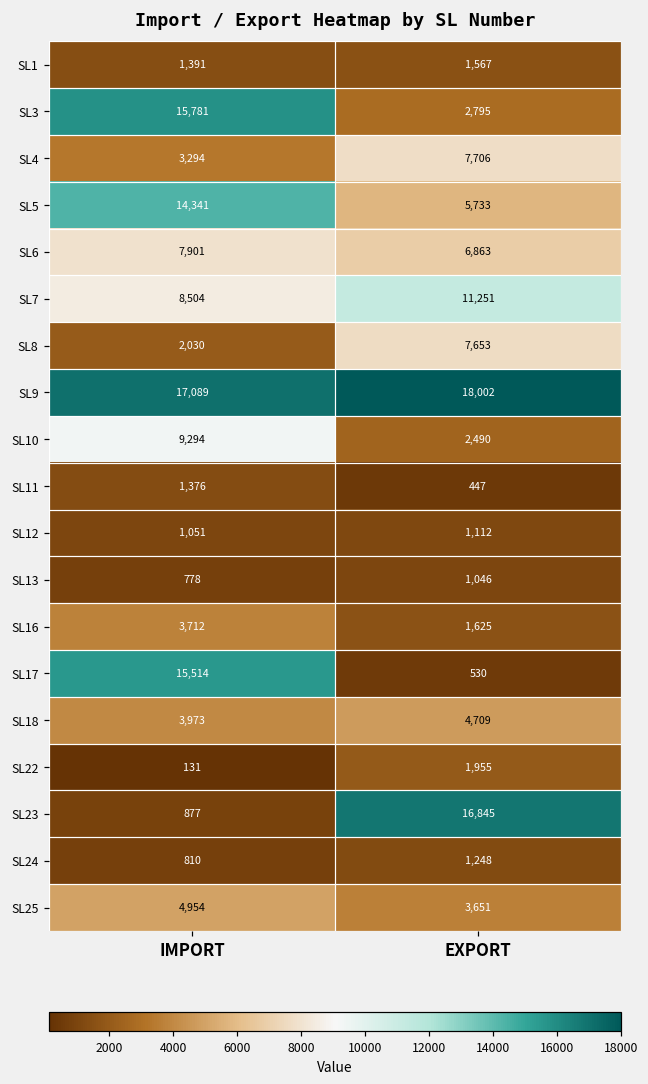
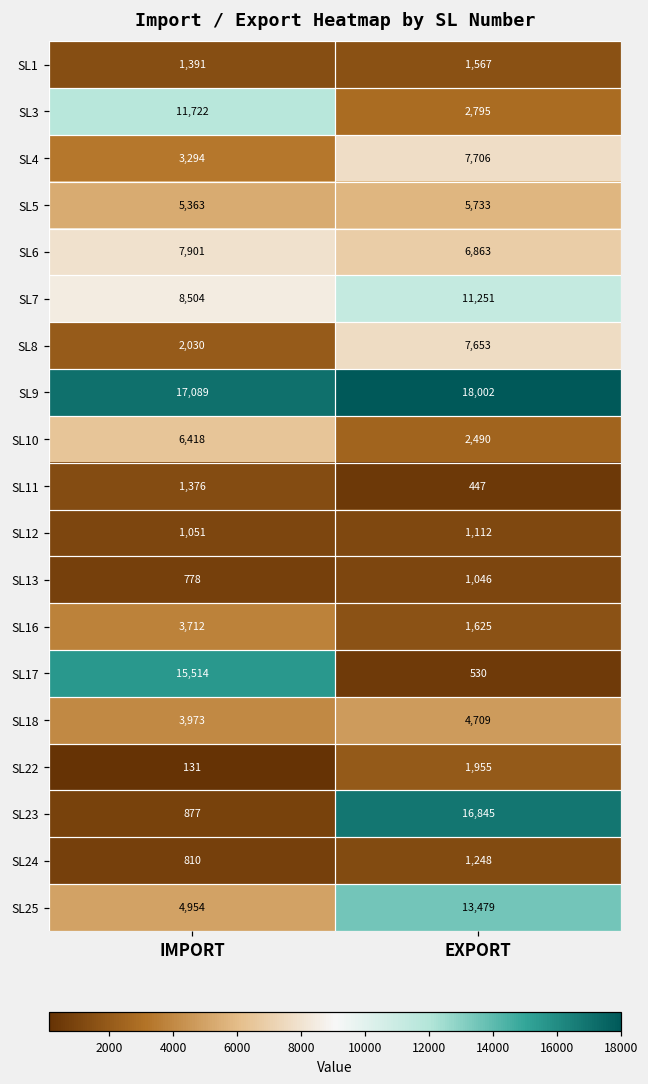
SL3, IMPORT: 15,781 -> 11,722
SL5, IMPORT: 14,341 -> 5,363
SL10, IMPORT: 9,294 -> 6,418
SL25, EXPORT: 3,651 -> 13,479
